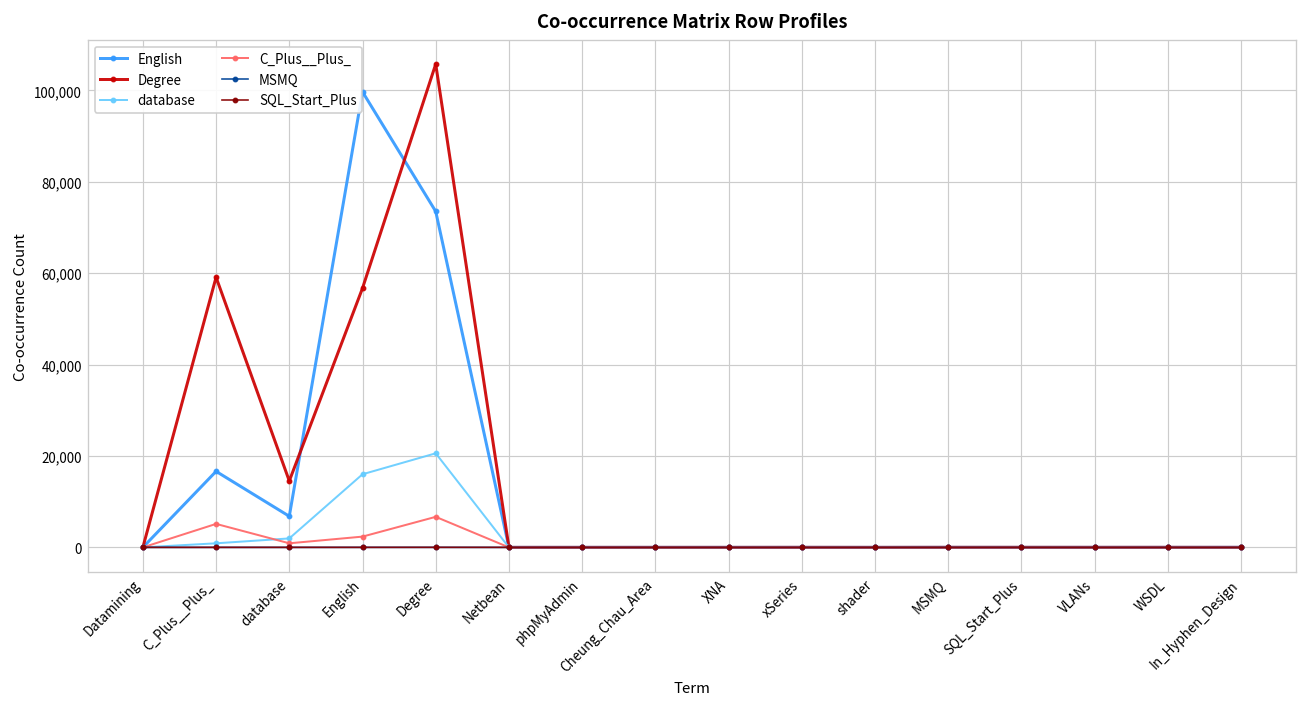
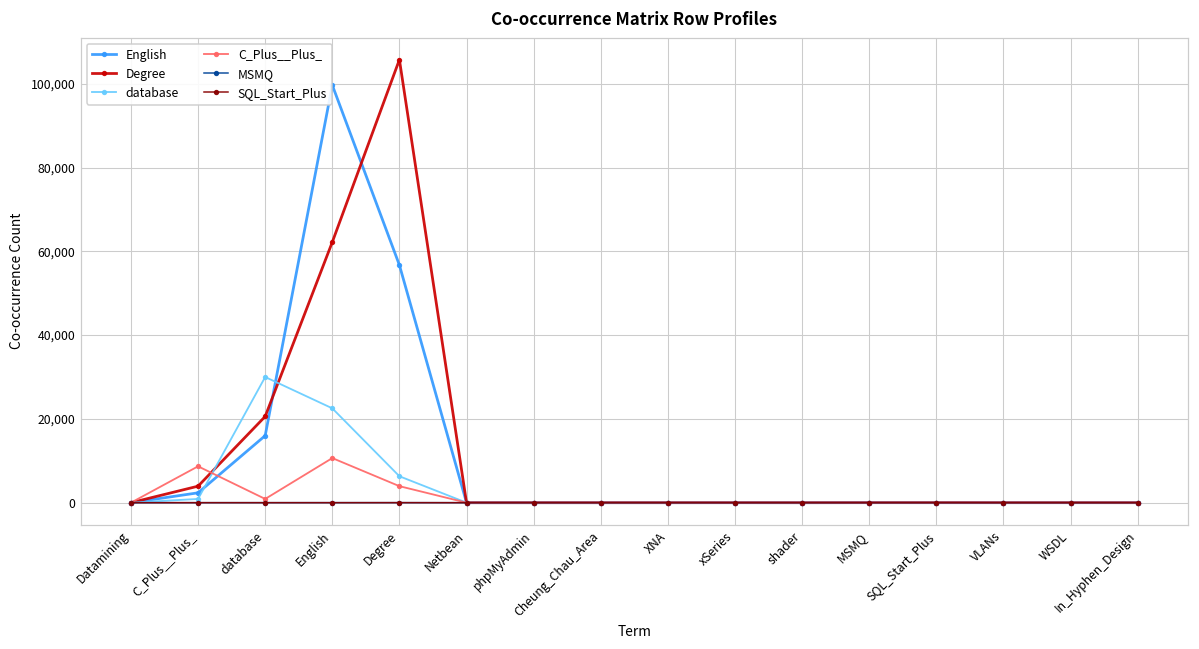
English, C_Plus__Plus_: 17,000 -> 2,000
Degree, C_Plus__Plus_: 59,000 -> 4,000
C_Plus__Plus_, C_Plus__Plus_: 5,000 -> 9,000
English, database: 7,000 -> 16,000
Degree, database: 15,000 -> 21,000
database, database: 2,000 -> 30,000
Degree, English: 57,000 -> 62,000
database, English: 16,000 -> 23,000
C_Plus__Plus_, English: 2,000 -> 11,000
English, Degree: 74,000 -> 57,000
database, Degree: 21,000 -> 6,000
C_Plus__Plus_, Degree: 7,000 -> 4,000
